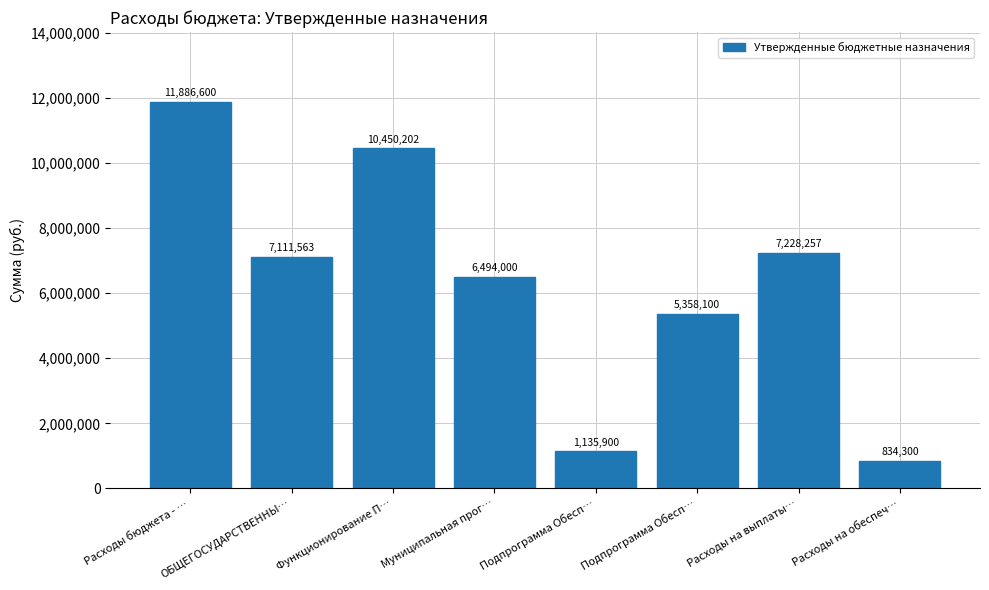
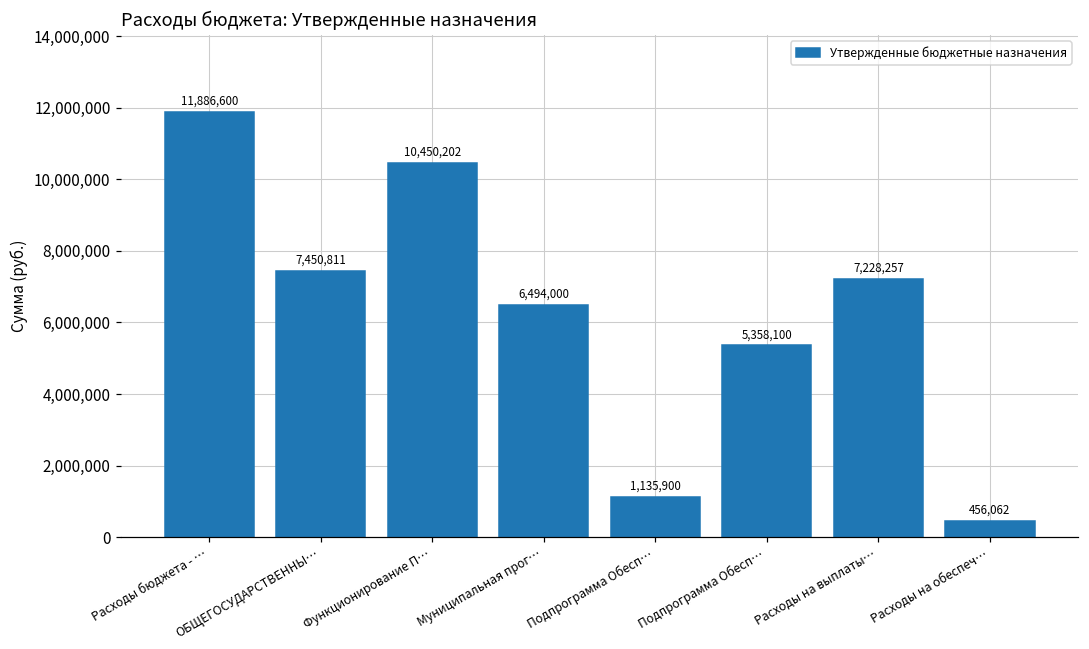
ОБЩЕГОСУДАРСТВЕННЫ…: 7,111,563 -> 7,450,811
Расходы на обеспеч…: 834,300 -> 456,062
